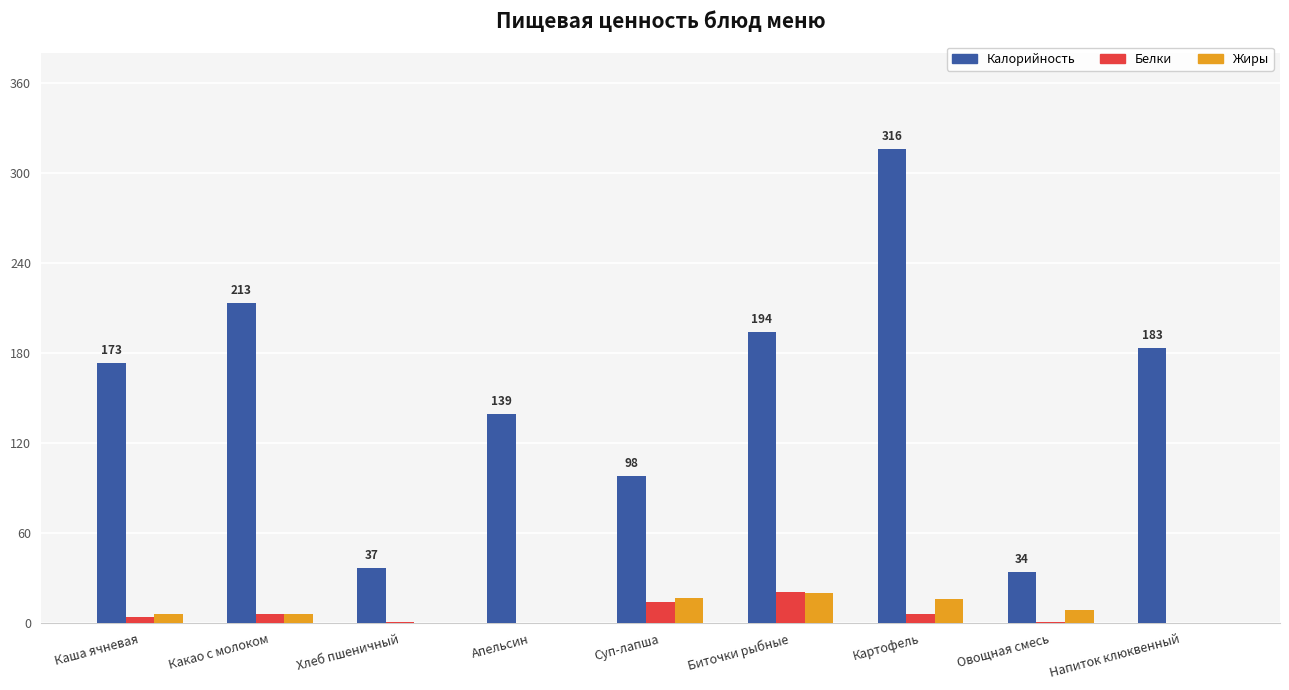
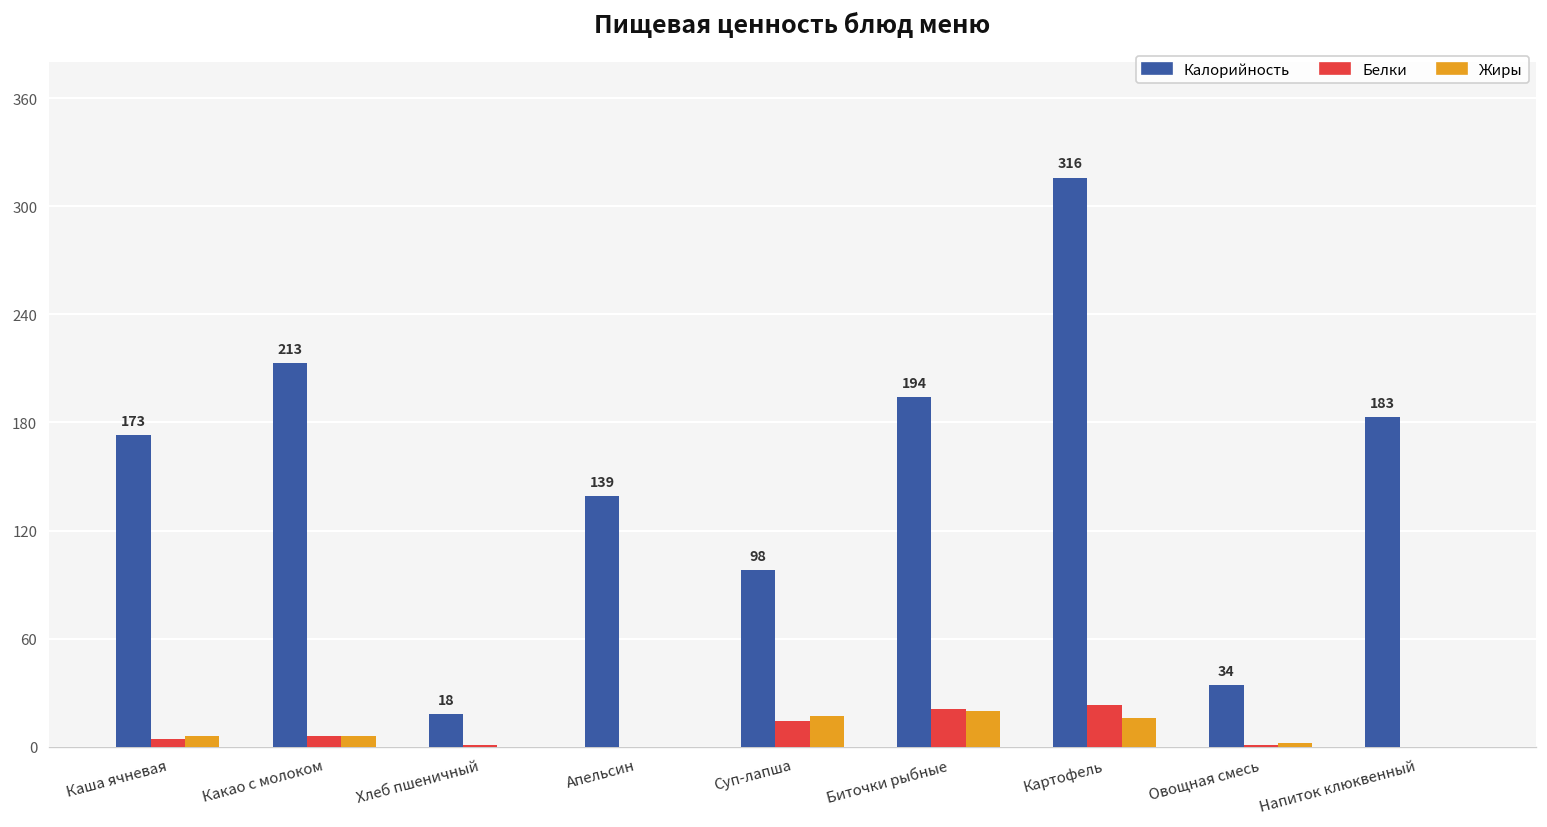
Калорийность, Хлеб пшеничный: 37 -> 18
Белки, Картофель: 6 -> 23
Жиры, Овощная смесь: 9 -> 2
